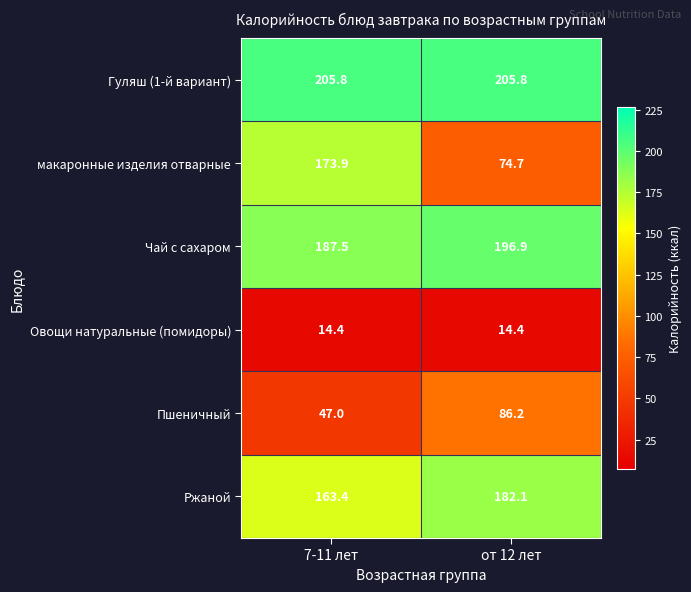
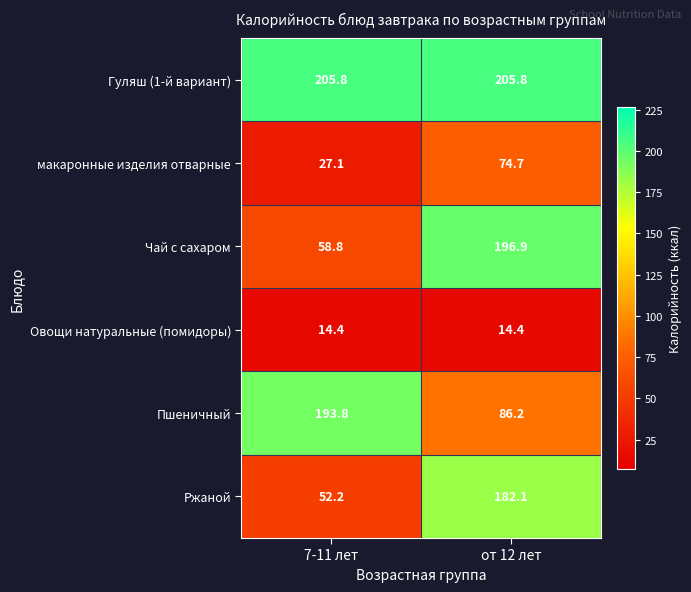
макаронные изделия отварные, 7-11 лет: 173.9 -> 27.1
Чай с сахаром, 7-11 лет: 187.5 -> 58.8
Пшеничный, 7-11 лет: 47.0 -> 193.8
Ржаной, 7-11 лет: 163.4 -> 52.2
